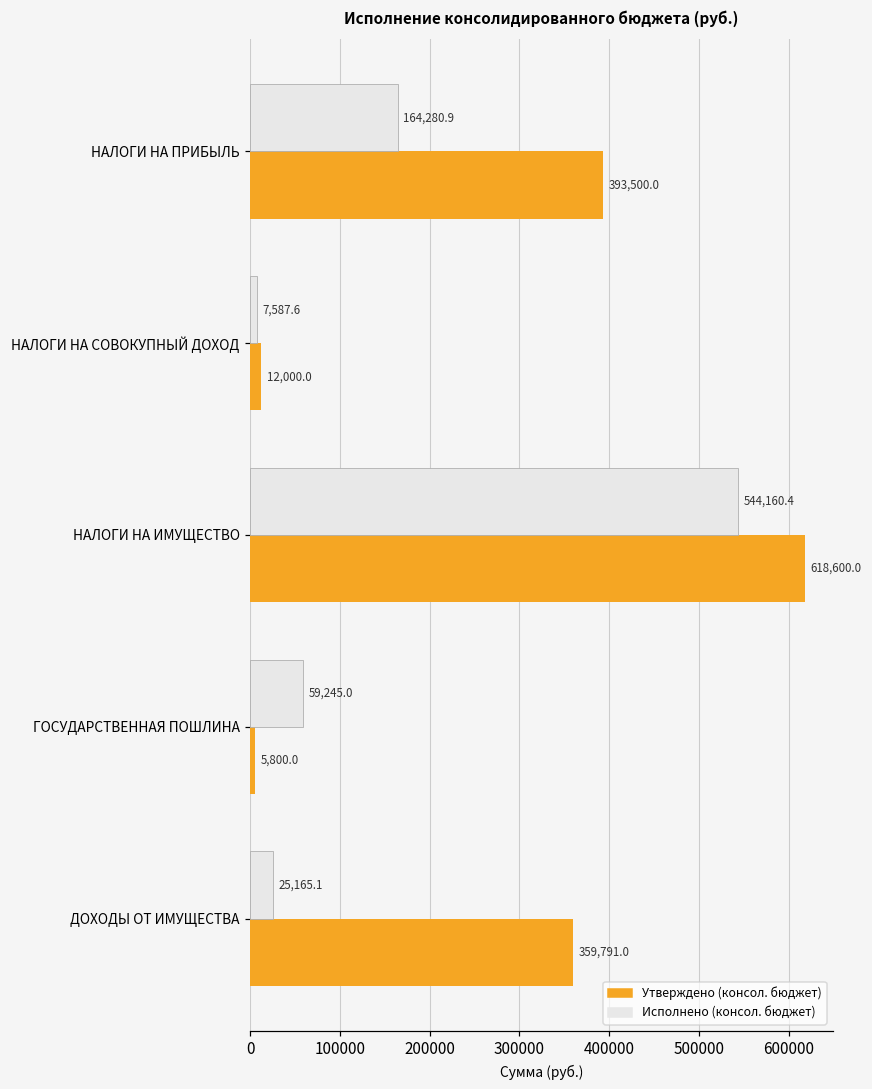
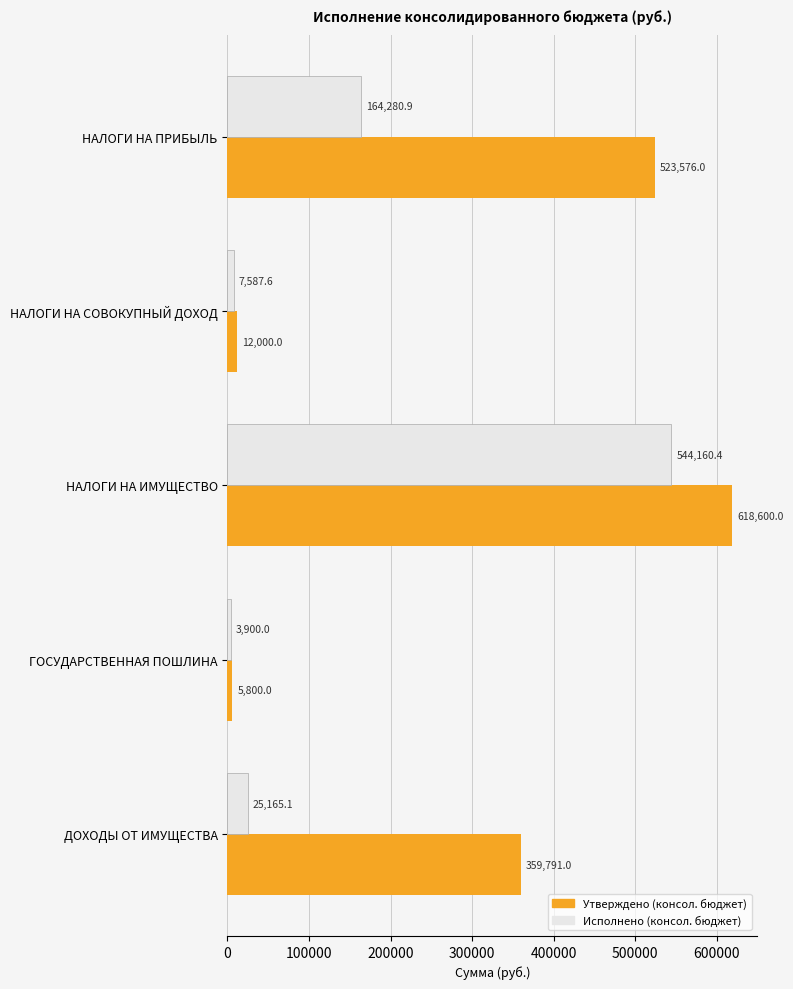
Утверждено (консол. бюджет), НАЛОГИ НА ПРИБЫЛЬ: 393,500.0 -> 523,576.0
Исполнено (консол. бюджет), ГОСУДАРСТВЕННАЯ ПОШЛИНА: 59,245.0 -> 3,900.0
